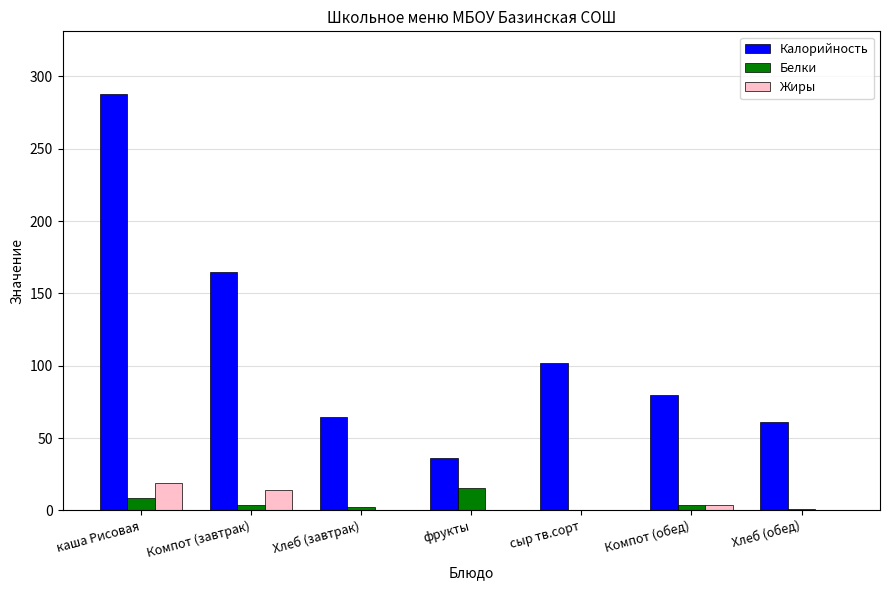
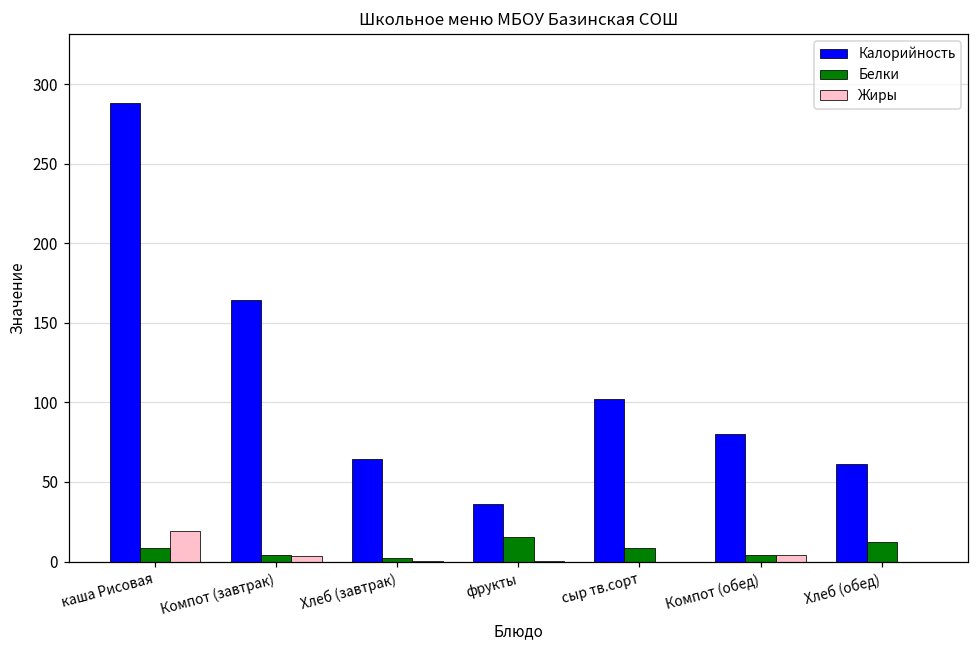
Жиры, Компот (завтрак): 14 -> 4
Белки, сыр тв.сорт: 0 -> 9
Белки, Хлеб (обед): 1 -> 12
